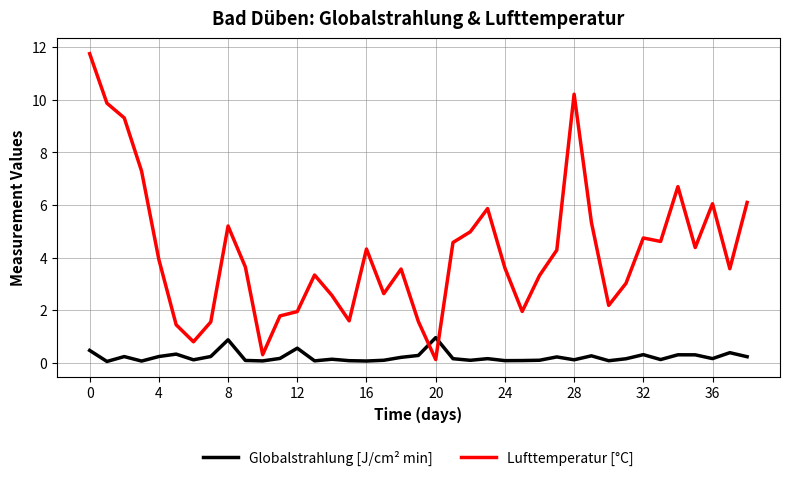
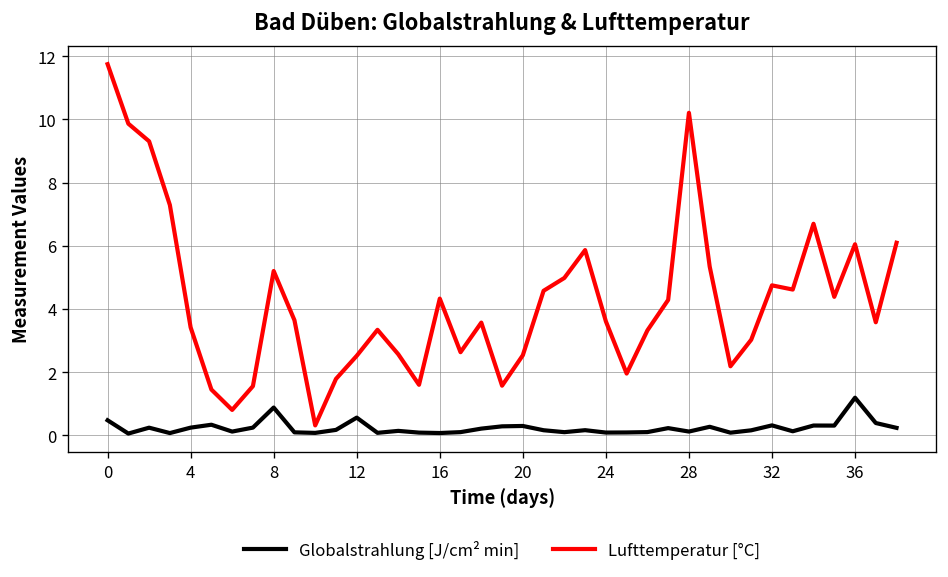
Lufttemperatur [°C], 4: 3.9 -> 3.4
Lufttemperatur [°C], 12: 2.0 -> 2.5
Globalstrahlung [J/cm² min], 20: 1.0 -> 0.3
Lufttemperatur [°C], 20: 0.1 -> 2.5
Globalstrahlung [J/cm² min], 36: 0.2 -> 1.2
